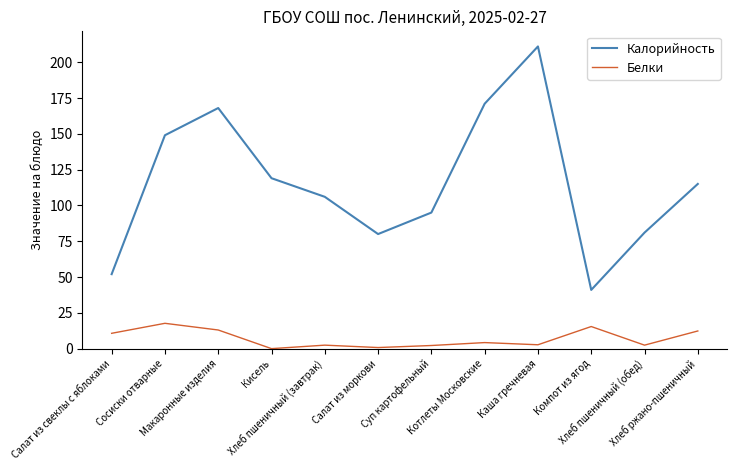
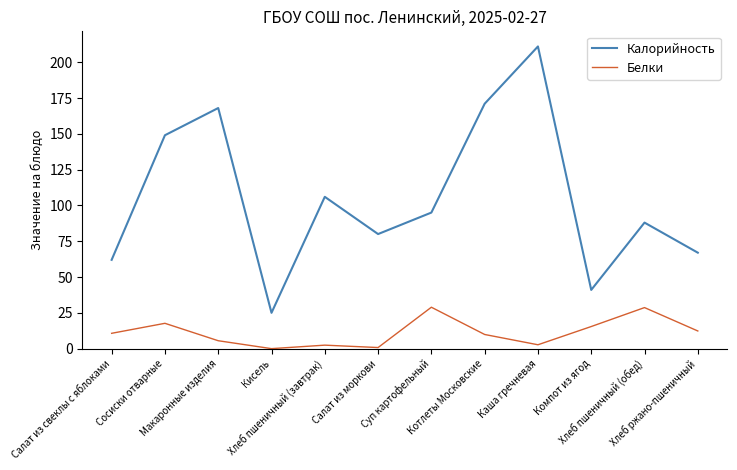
Калорийность, Салат из свеклы с яблоками: 52 -> 62
Белки, Макаронные изделия: 13 -> 6
Калорийность, Кисель: 119 -> 25
Белки, Суп картофельный: 2 -> 29
Белки, Котлеты Московские: 4 -> 10
Калорийность, Хлеб пшеничный (обед): 81 -> 88
Белки, Хлеб пшеничный (обед): 2 -> 29
Калорийность, Хлеб ржано-пшеничный: 115 -> 67
